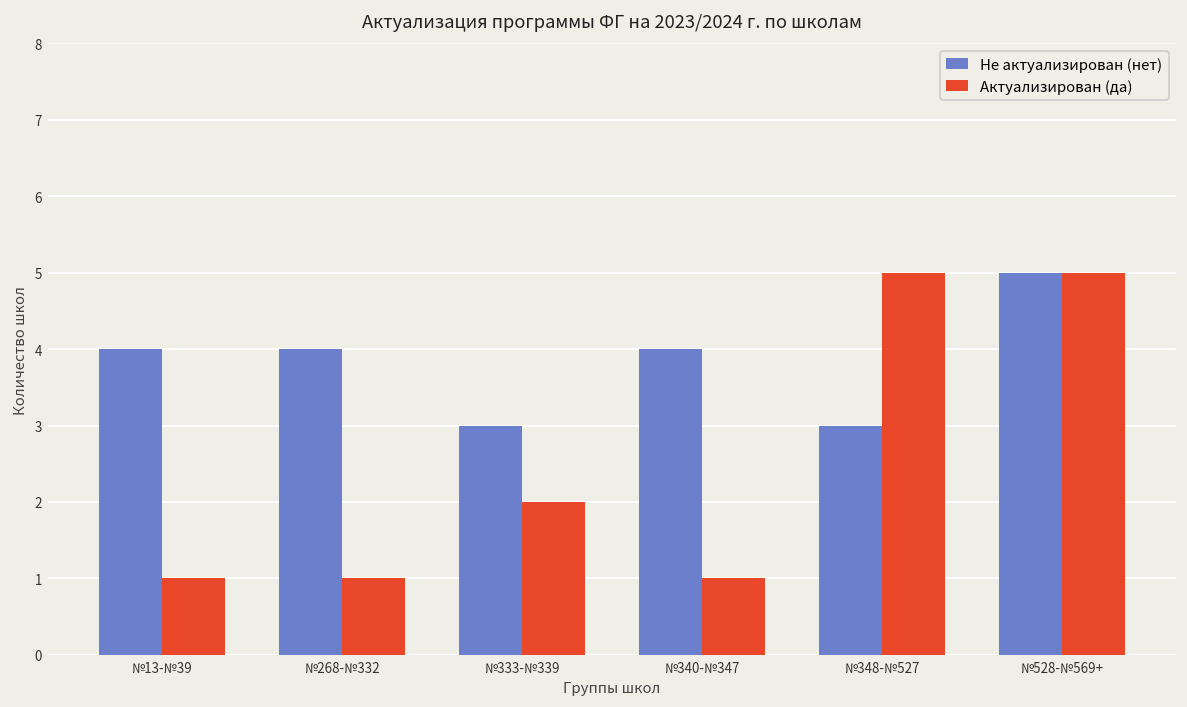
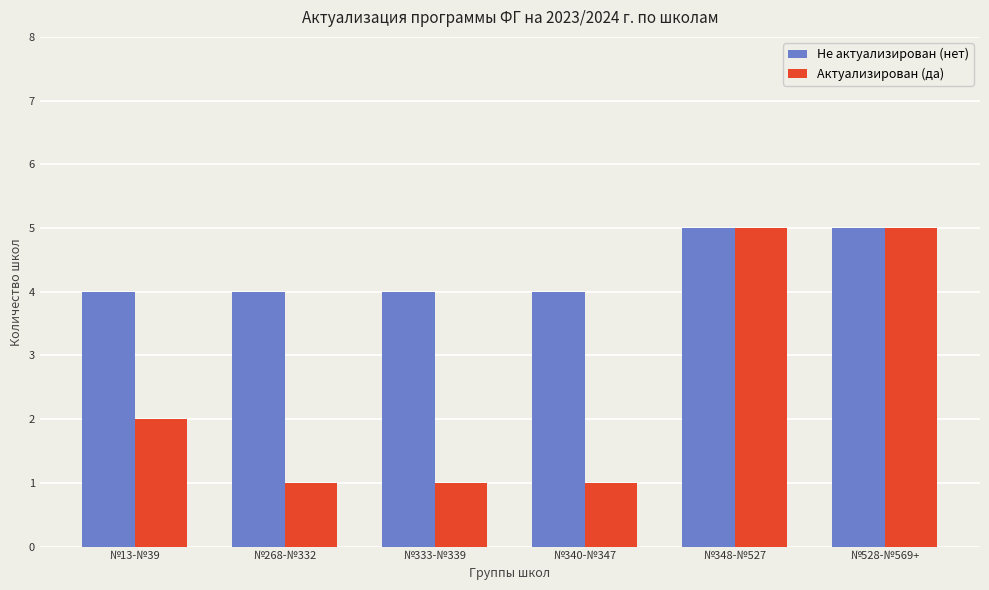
Актуализирован (да), №13-№39: 1 -> 2
Не актуализирован (нет), №333-№339: 3 -> 4
Актуализирован (да), №333-№339: 2 -> 1
Не актуализирован (нет), №348-№527: 3 -> 5
